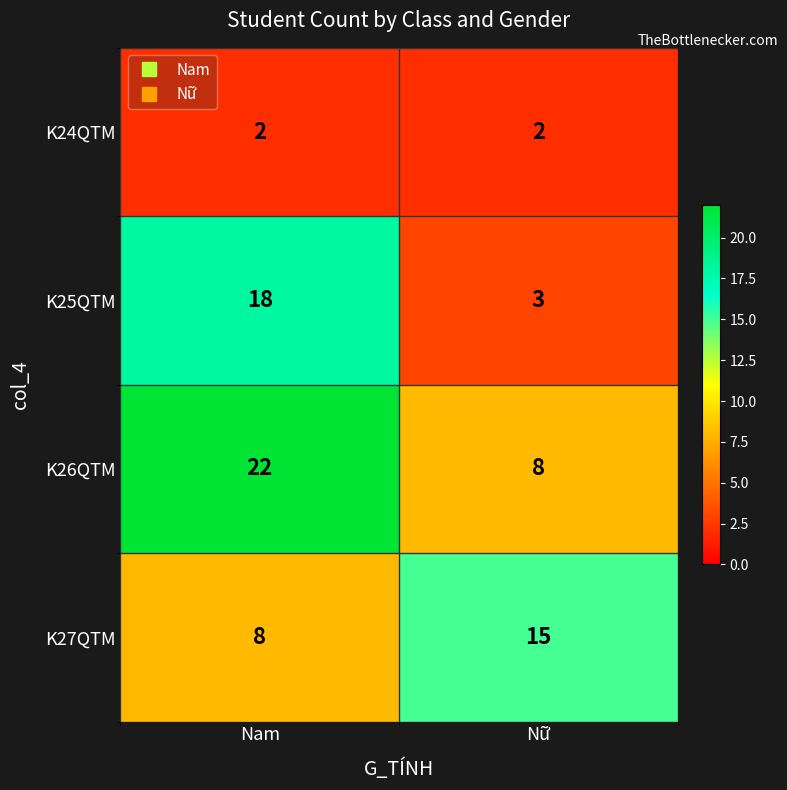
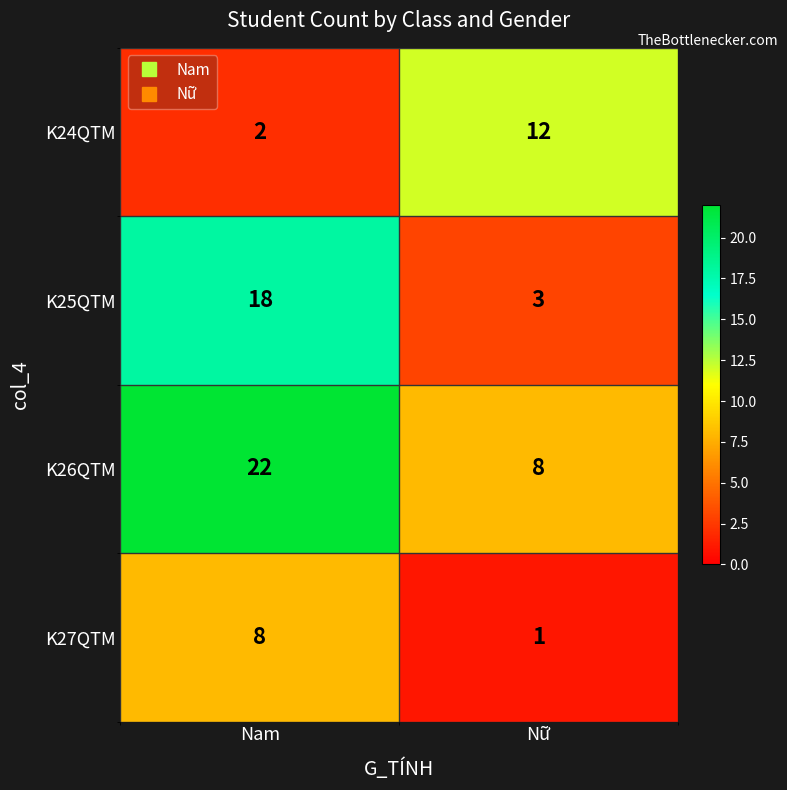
K24QTM, Nữ: 2 -> 12
K27QTM, Nữ: 15 -> 1
